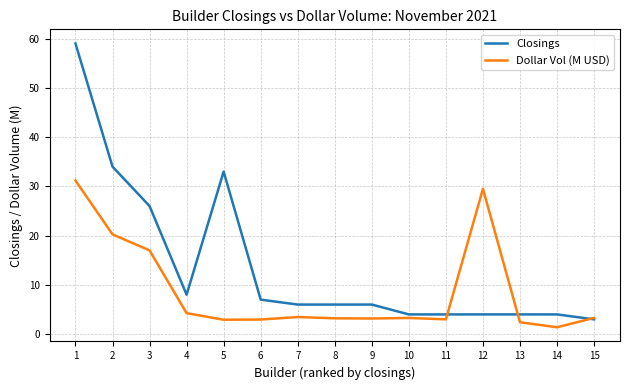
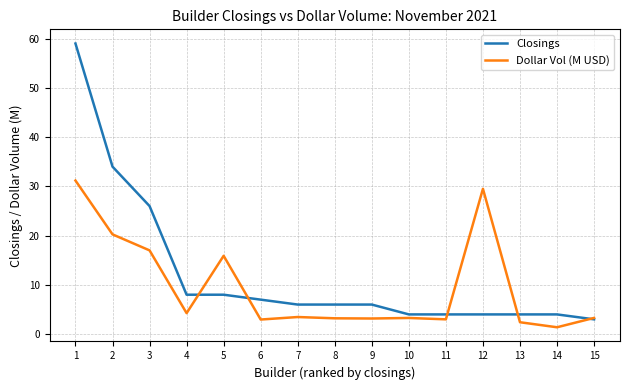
Closings, 5: 33 -> 8
Dollar Vol (M USD), 5: 3 -> 16
